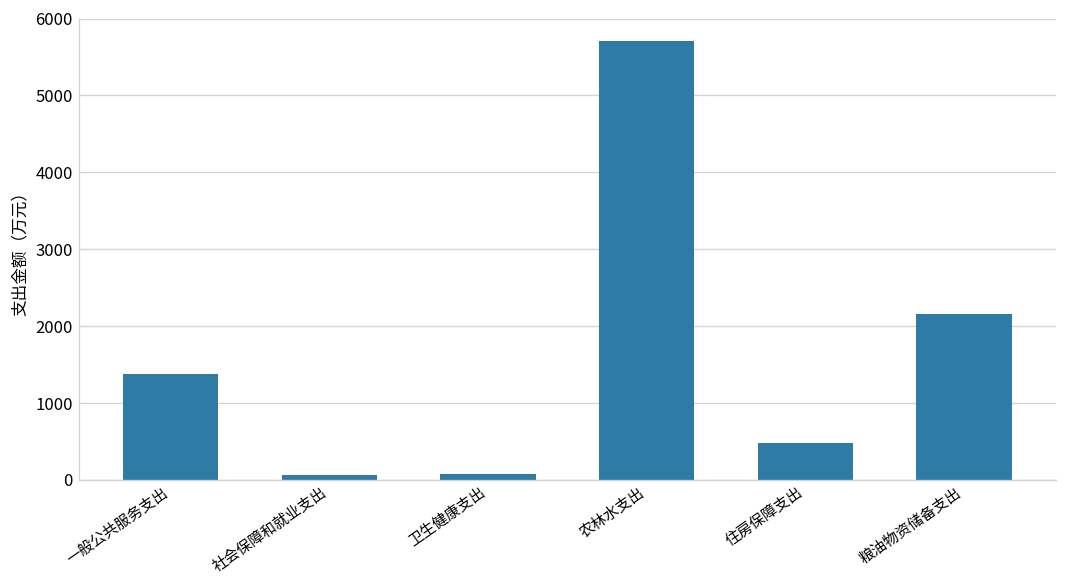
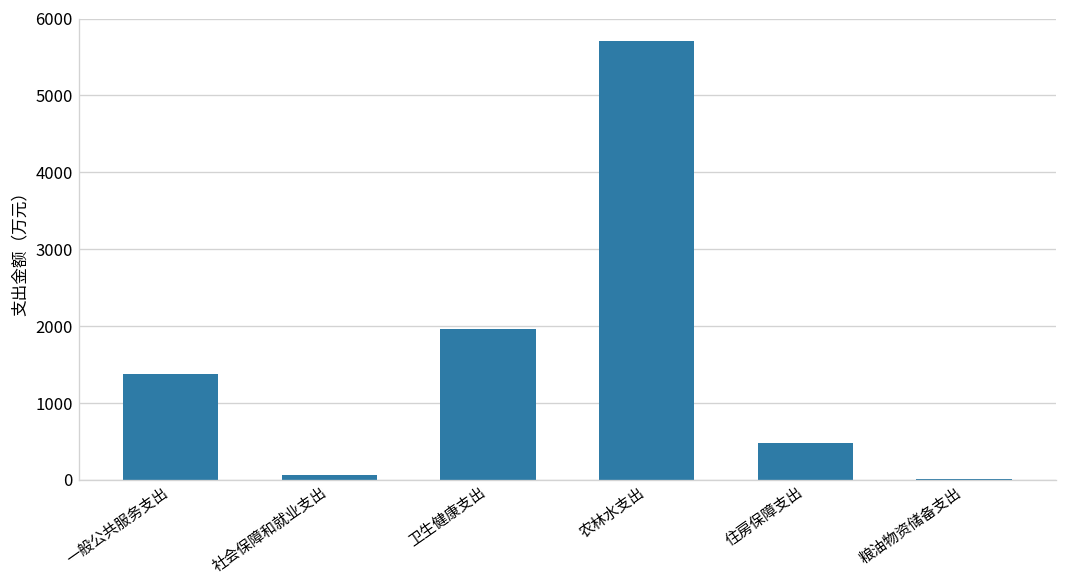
卫生健康支出: 100 -> 2000
粮油物资储备支出: 2200 -> 0
